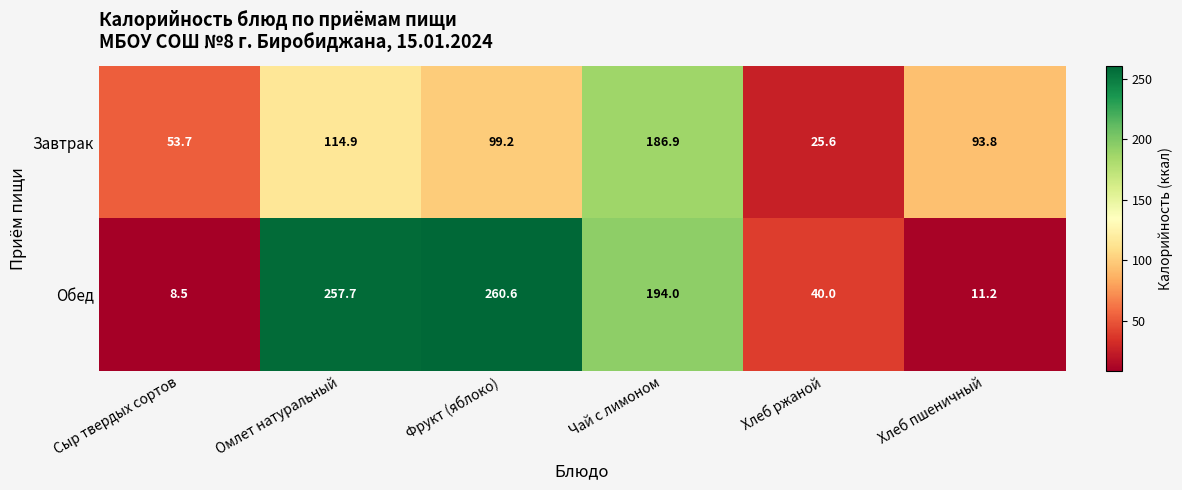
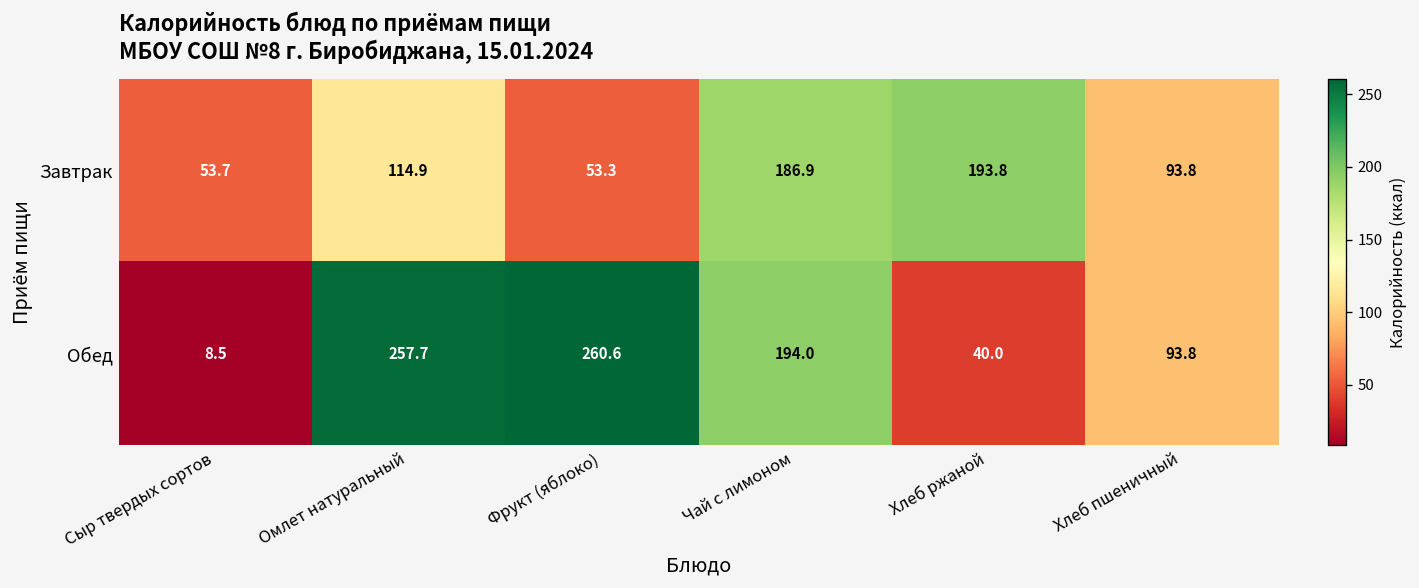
Завтрак, Фрукт (яблоко): 99.2 -> 53.3
Завтрак, Хлеб ржаной: 25.6 -> 193.8
Обед, Хлеб пшеничный: 11.2 -> 93.8
